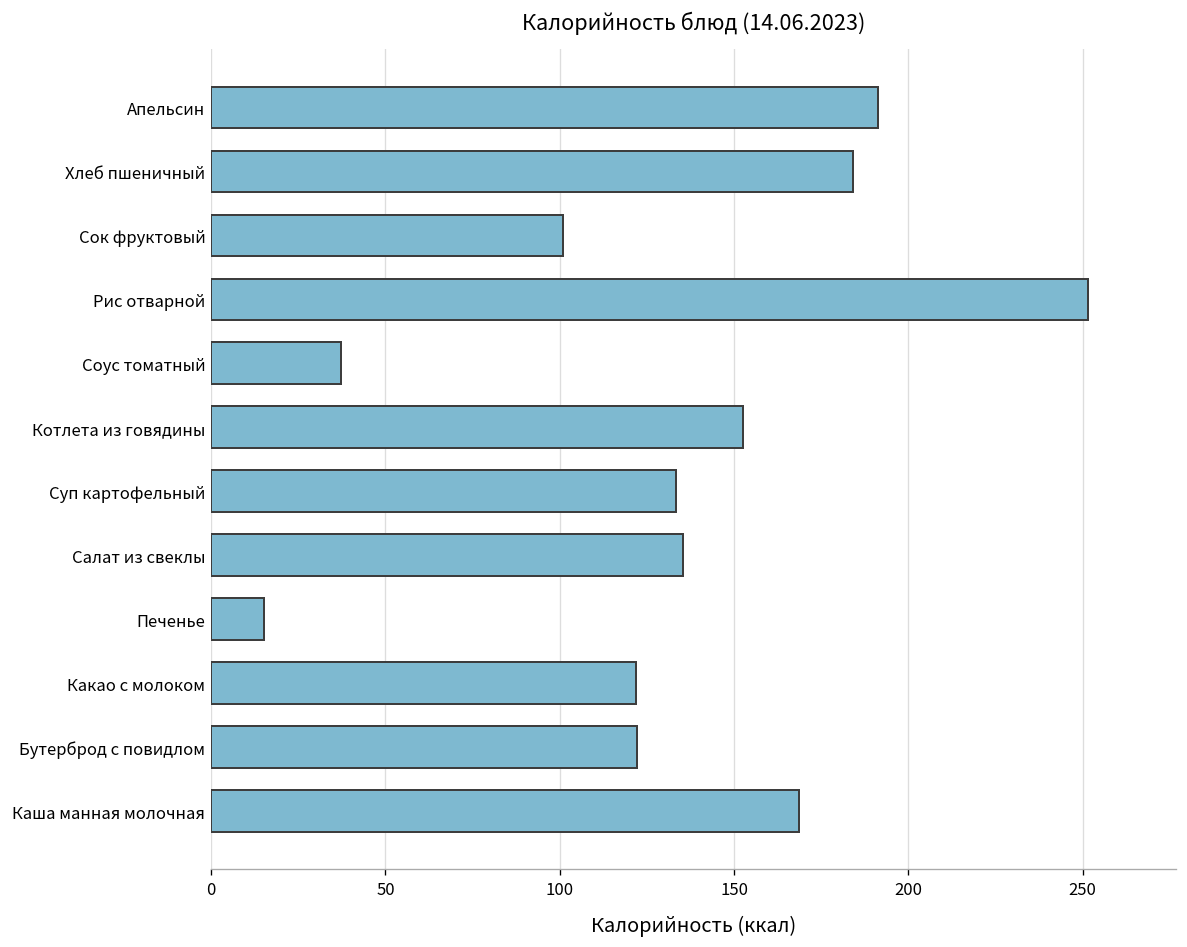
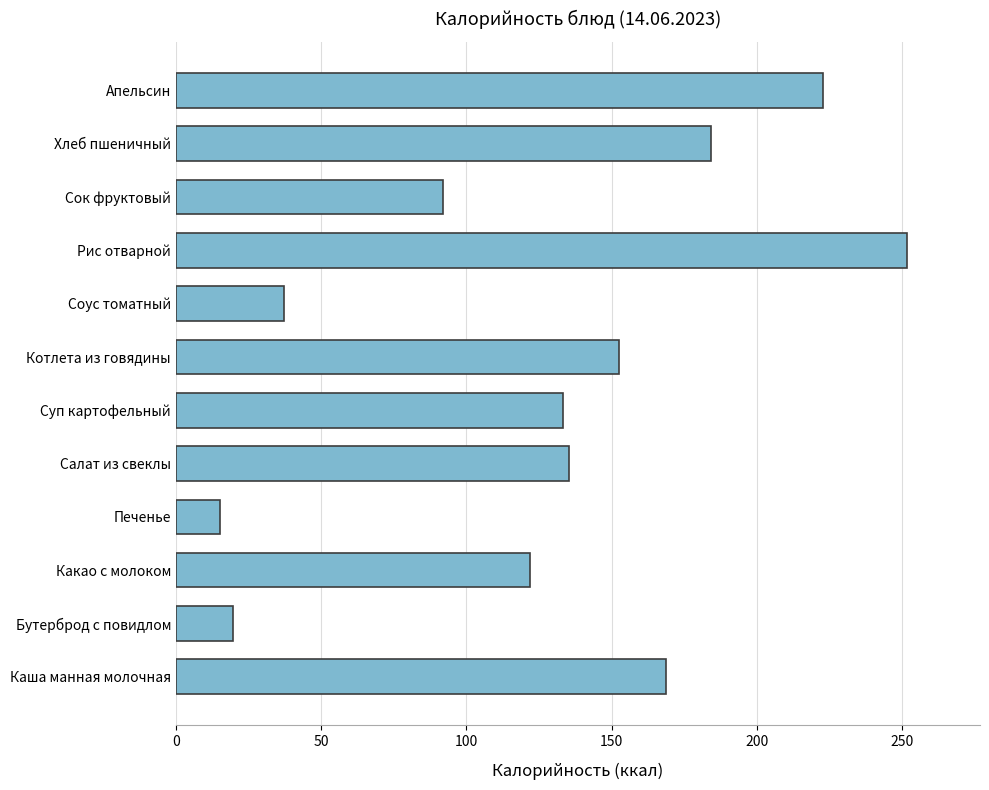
Апельсин: 191 -> 223
Сок фруктовый: 101 -> 92
Бутерброд с повидлом: 122 -> 20
